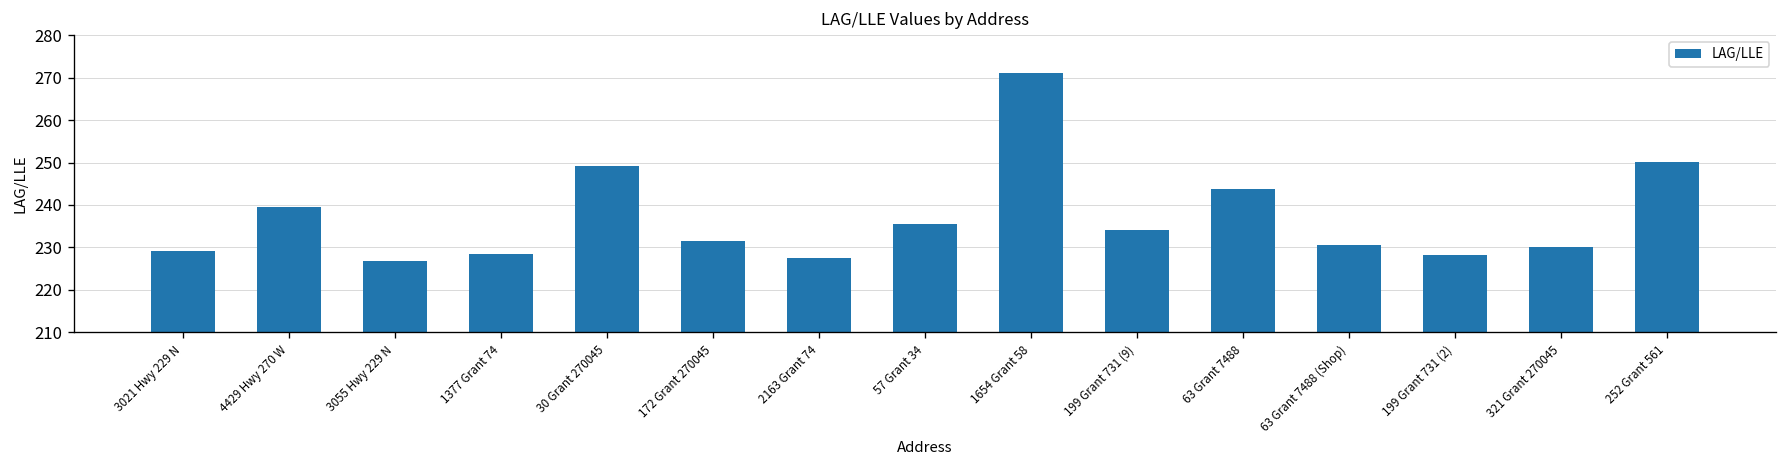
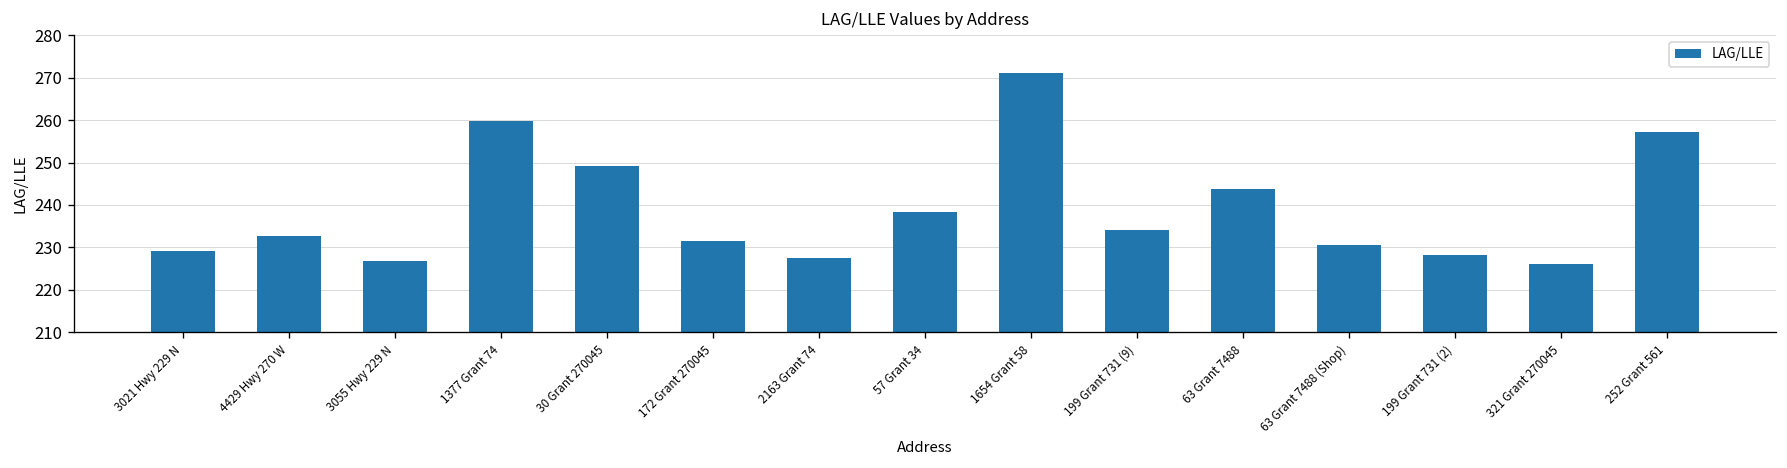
4429 Hwy 270 W: 240 -> 233
1377 Grant 74: 228 -> 260
57 Grant 34: 236 -> 238
321 Grant 270045: 230 -> 226
252 Grant 561: 250 -> 257
